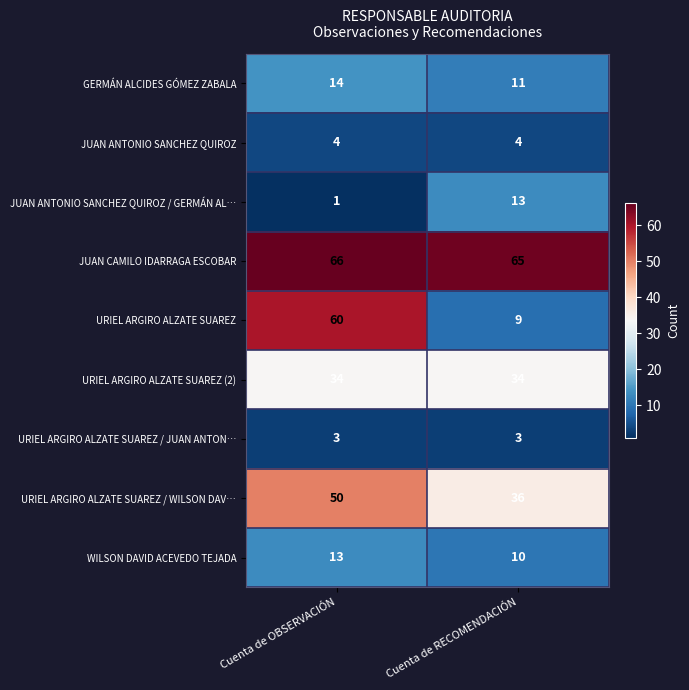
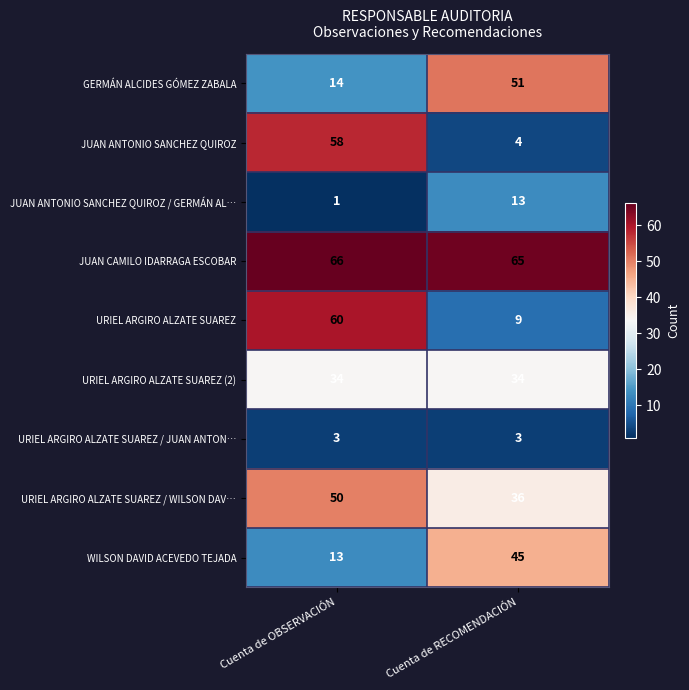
GERMÁN ALCIDES GÓMEZ ZABALA, Cuenta de RECOMENDACIÓN: 11 -> 51
JUAN ANTONIO SANCHEZ QUIROZ, Cuenta de OBSERVACIÓN: 4 -> 58
WILSON DAVID ACEVEDO TEJADA, Cuenta de RECOMENDACIÓN: 10 -> 45
